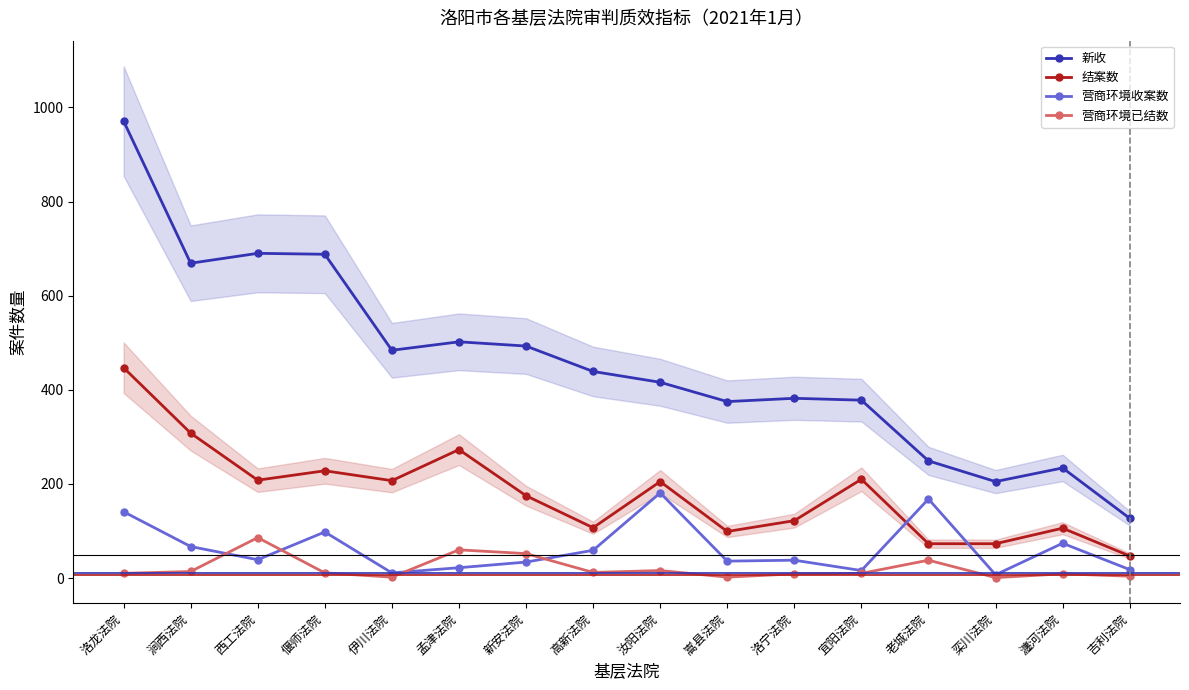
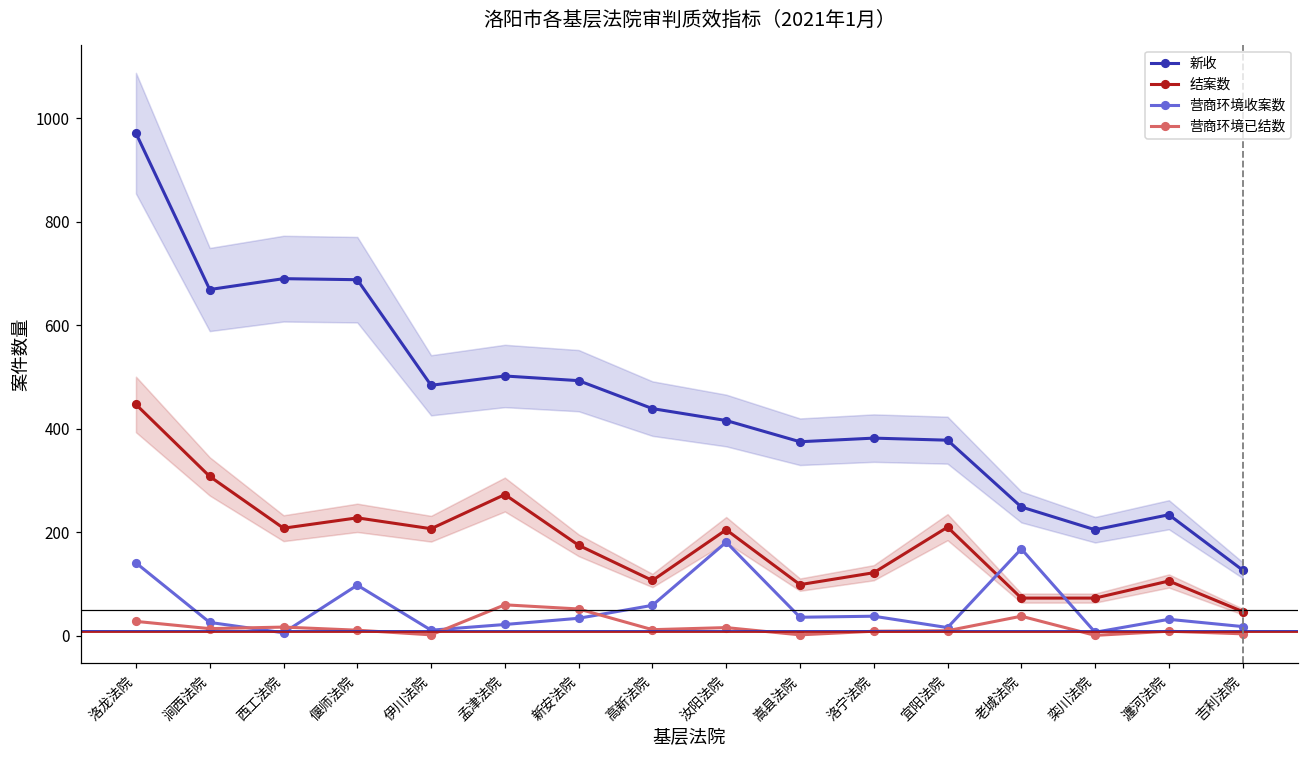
营商环境已结数, 洛龙法院: 10 -> 30
营商环境收案数, 涧西法院: 70 -> 30
营商环境收案数, 西工法院: 40 -> 10
营商环境已结数, 西工法院: 90 -> 20
营商环境收案数, 瀍河法院: 70 -> 30
